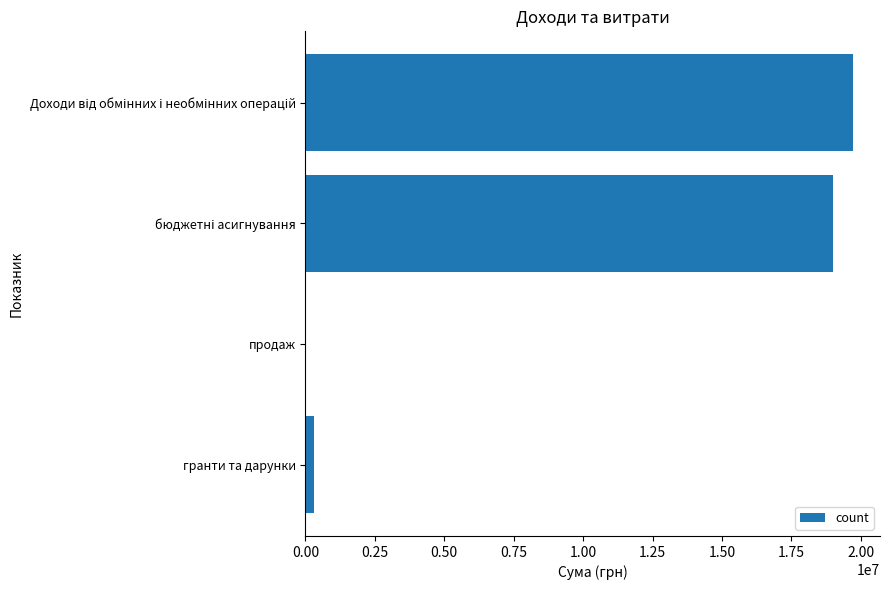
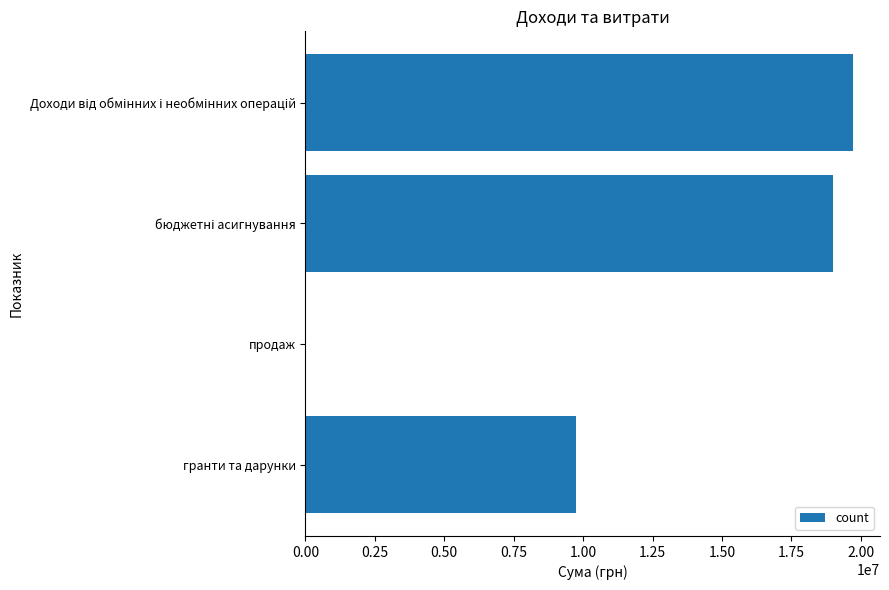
гранти та дарунки: 300000 -> 9700000
